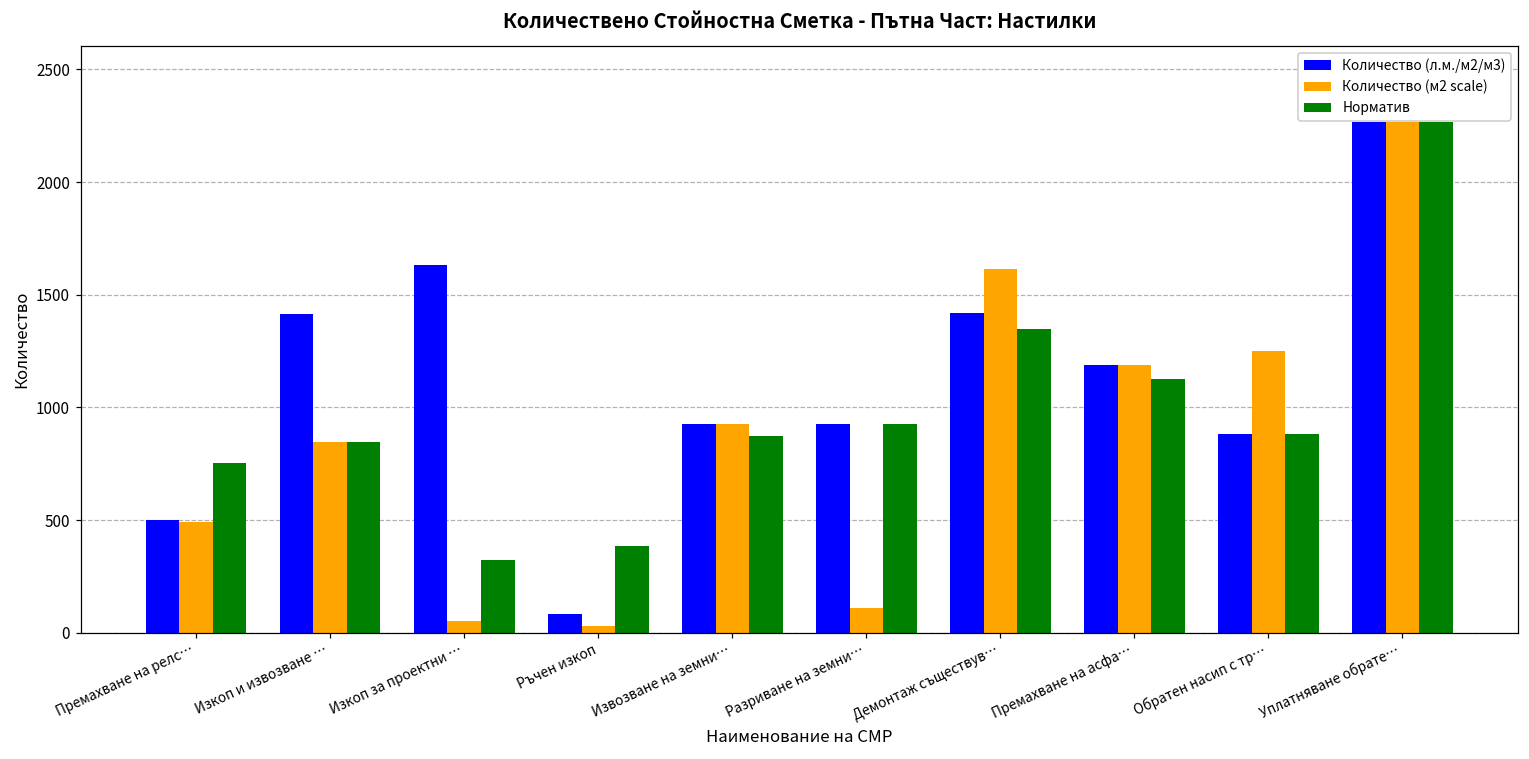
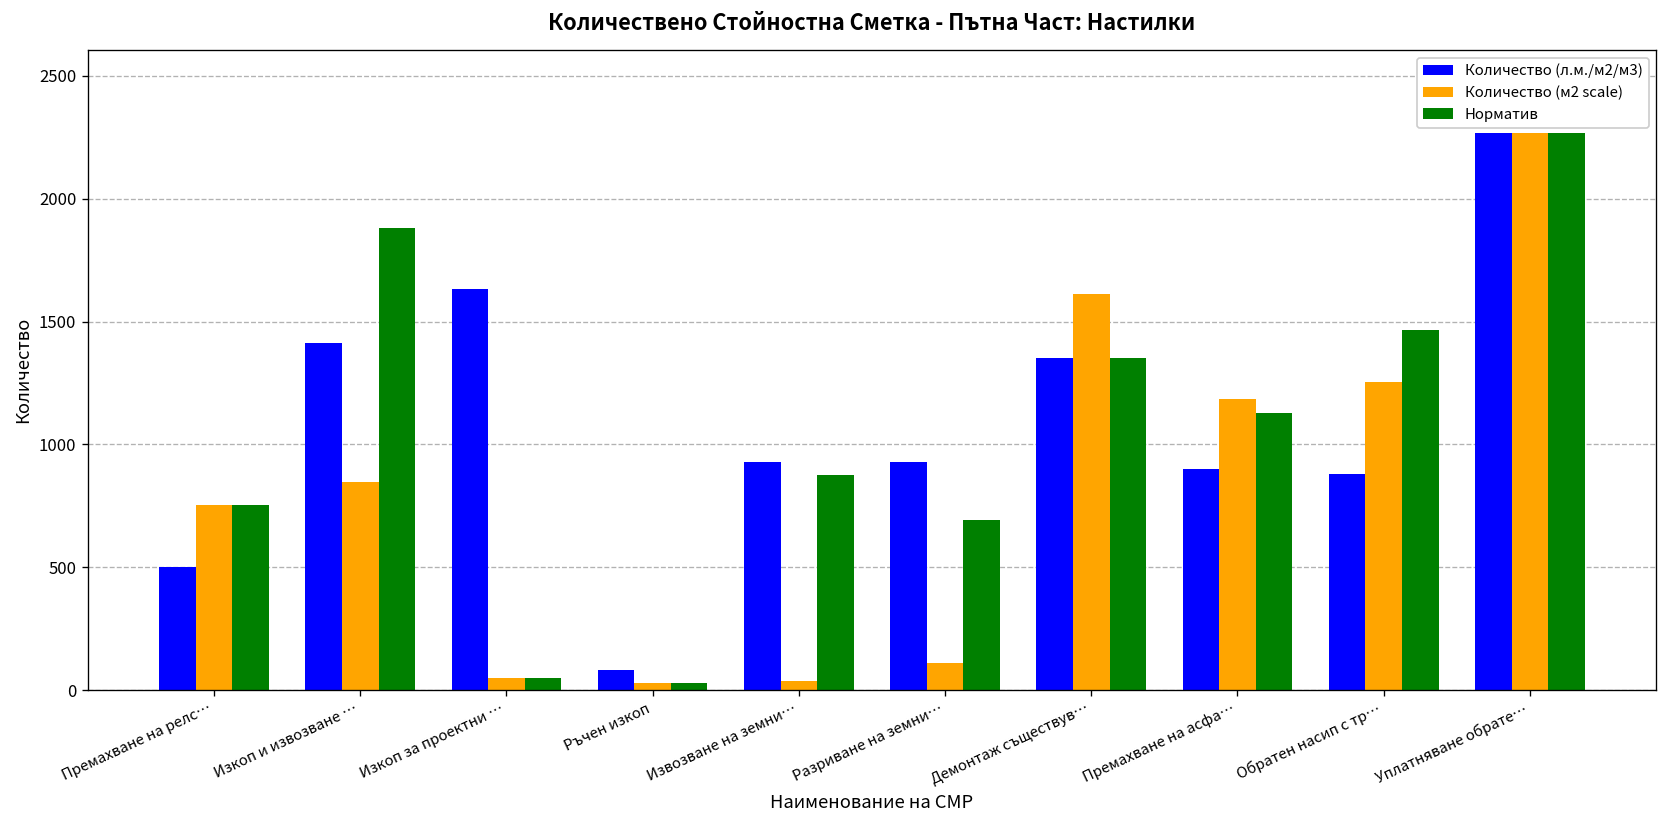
Количество (м2 scale), Премахване на релс…: 490 -> 760
Норматив, Изкоп и извозване …: 850 -> 1880
Норматив, Изкоп за проектни …: 320 -> 50
Норматив, Ръчен изкоп: 390 -> 30
Количество (м2 scale), Извозване на земни…: 930 -> 40
Норматив, Разриване на земни…: 930 -> 690
Количество (л.м./м2/м3), Демонтаж съществув…: 1420 -> 1350
Количество (л.м./м2/м3), Премахване на асфа…: 1190 -> 900
Норматив, Обратен насип с тр…: 880 -> 1470
